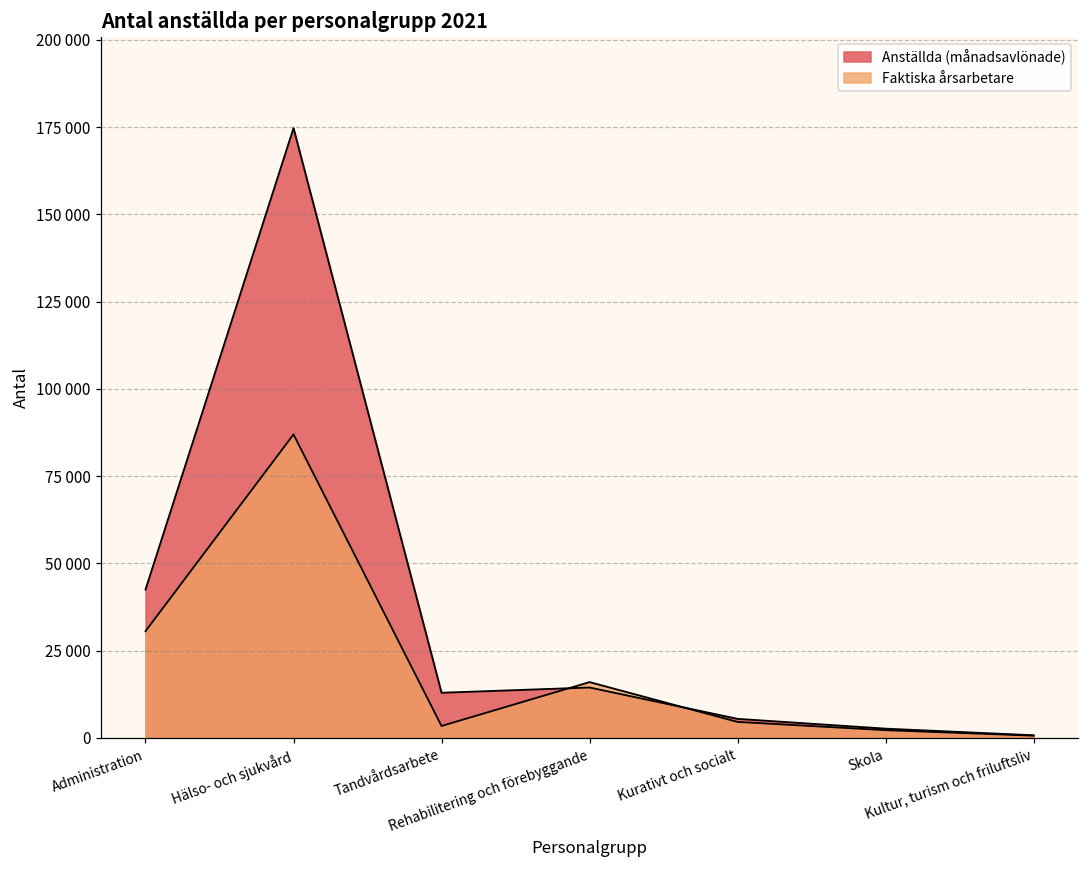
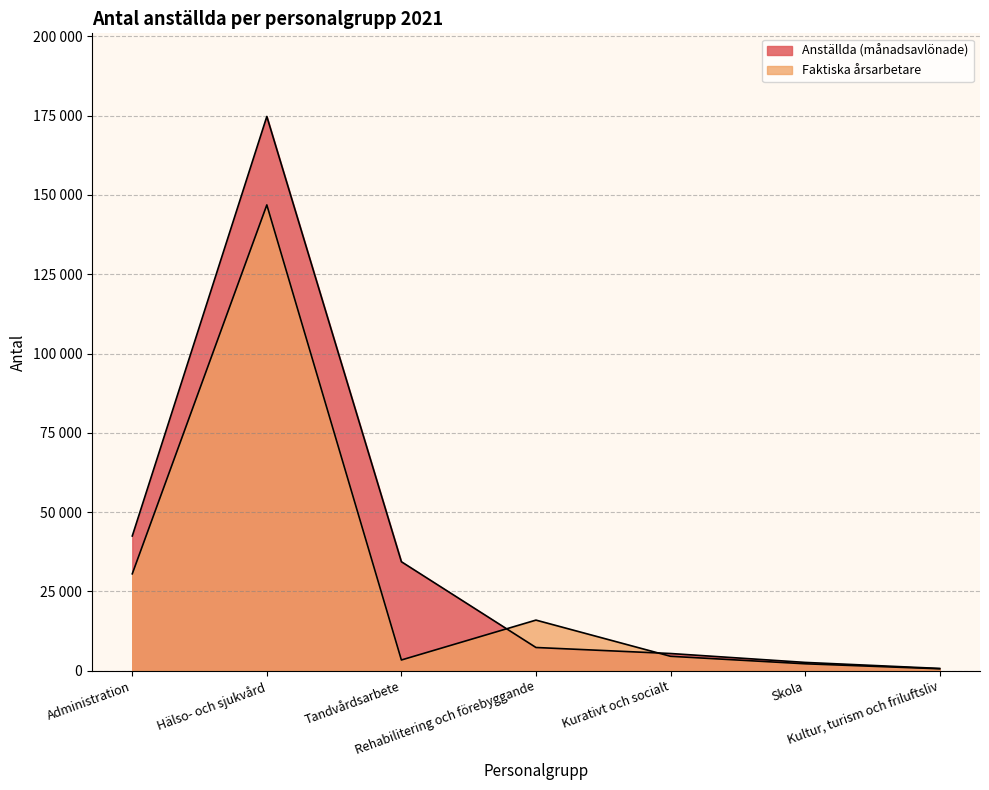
Faktiska årsarbetare, Hälso- och sjukvård: 87000 -> 147000
Anställda (månadsavlönade), Tandvårdsarbete: 13000 -> 34000
Anställda (månadsavlönade), Rehabilitering och förebyggande: 14000 -> 7000
